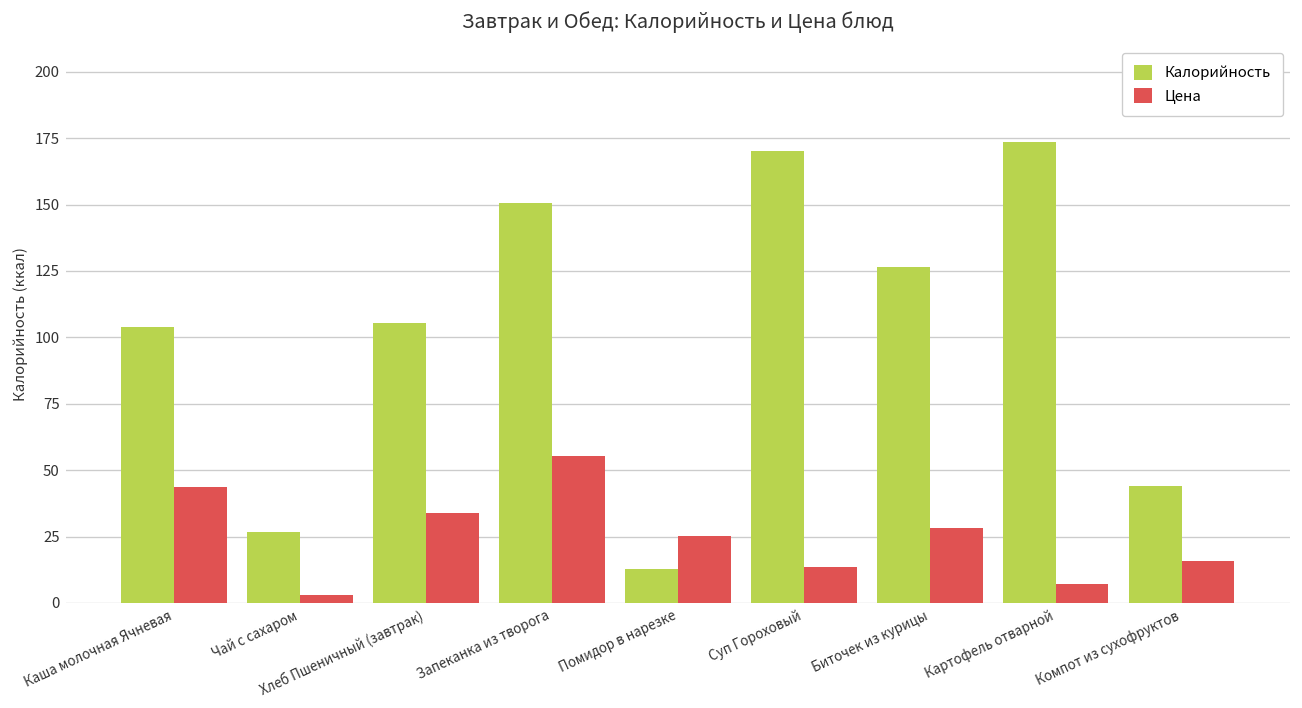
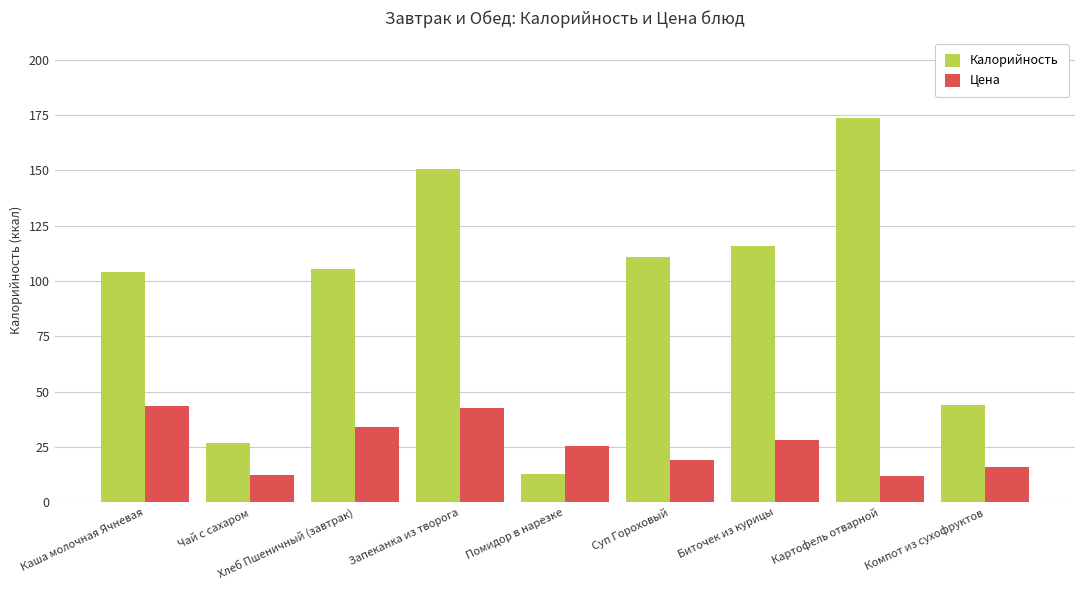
Цена, Чай с сахаром: 3 -> 13
Цена, Запеканка из творога: 55 -> 43
Калорийность, Суп Гороховый: 170 -> 111
Цена, Суп Гороховый: 13 -> 19
Калорийность, Биточек из курицы: 127 -> 116
Цена, Картофель отварной: 7 -> 12
